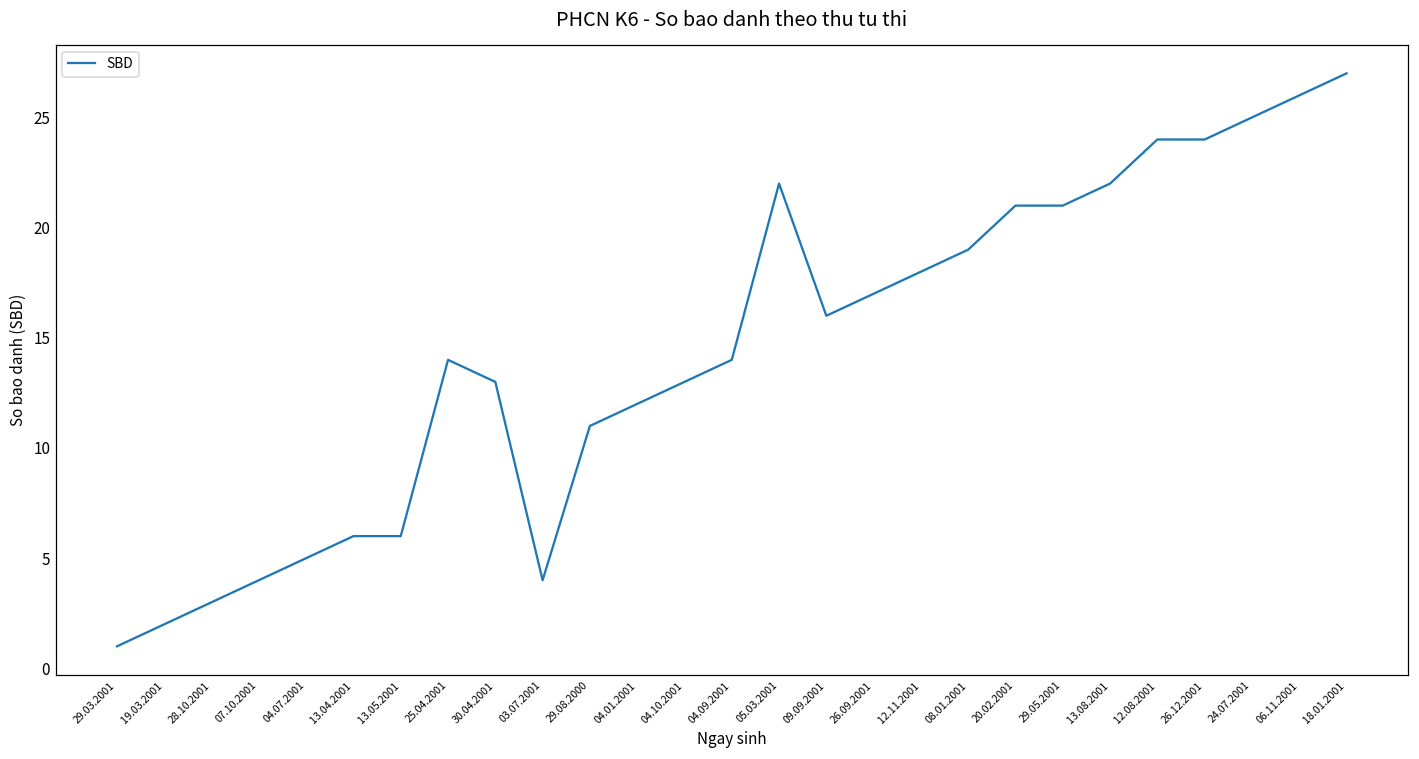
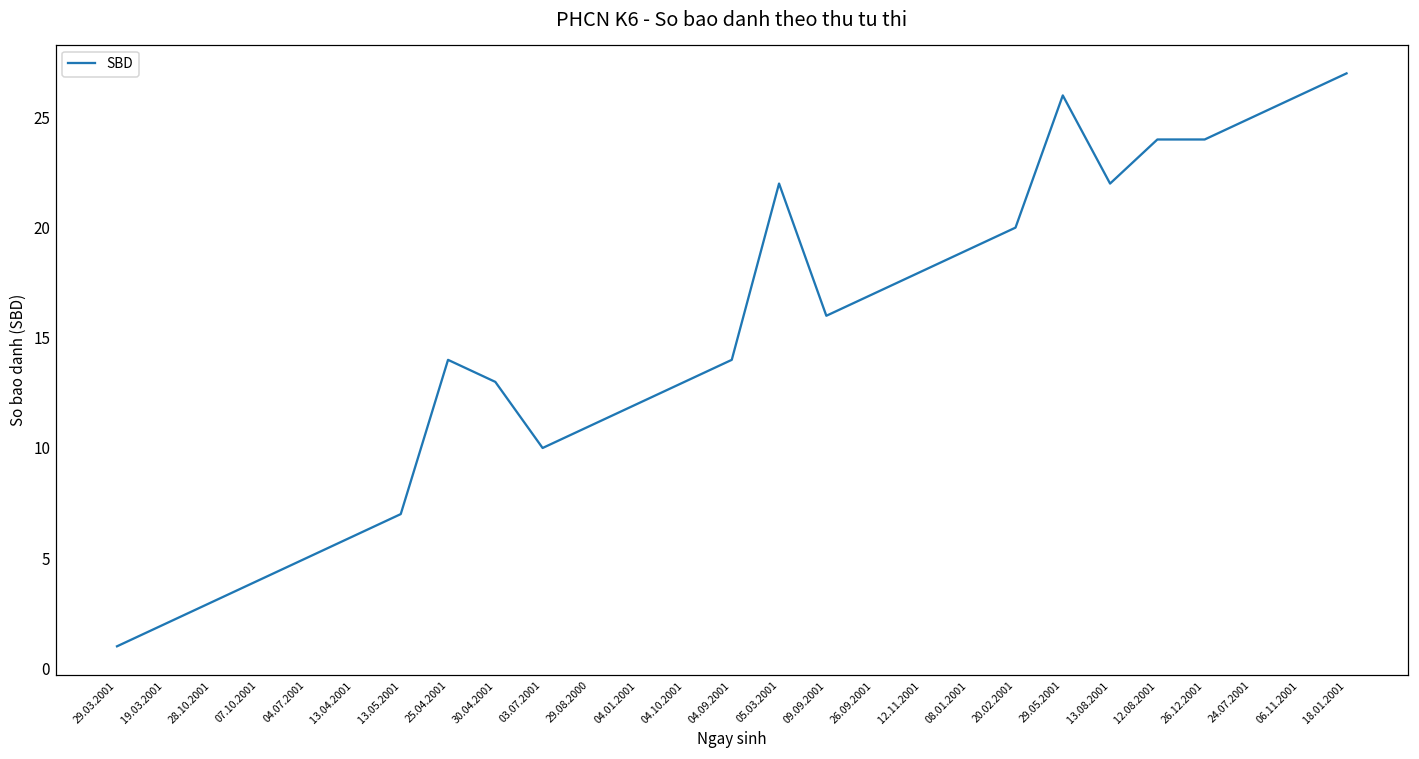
13.05.2001: 6 -> 7
03.07.2001: 4 -> 10
20.02.2001: 21 -> 20
29.05.2001: 21 -> 26
